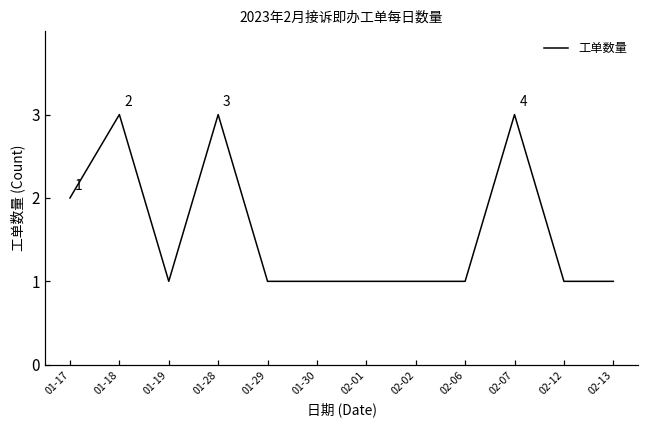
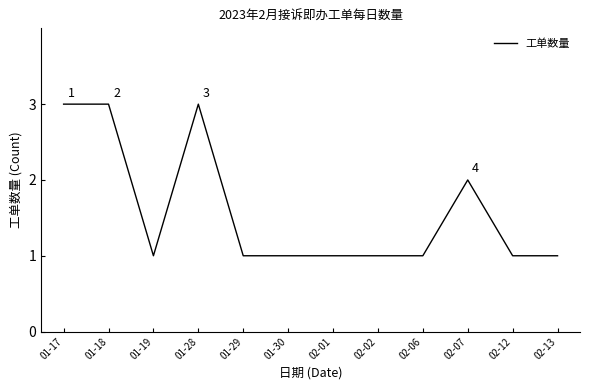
01-17: 2 -> 3
02-07: 3 -> 2
